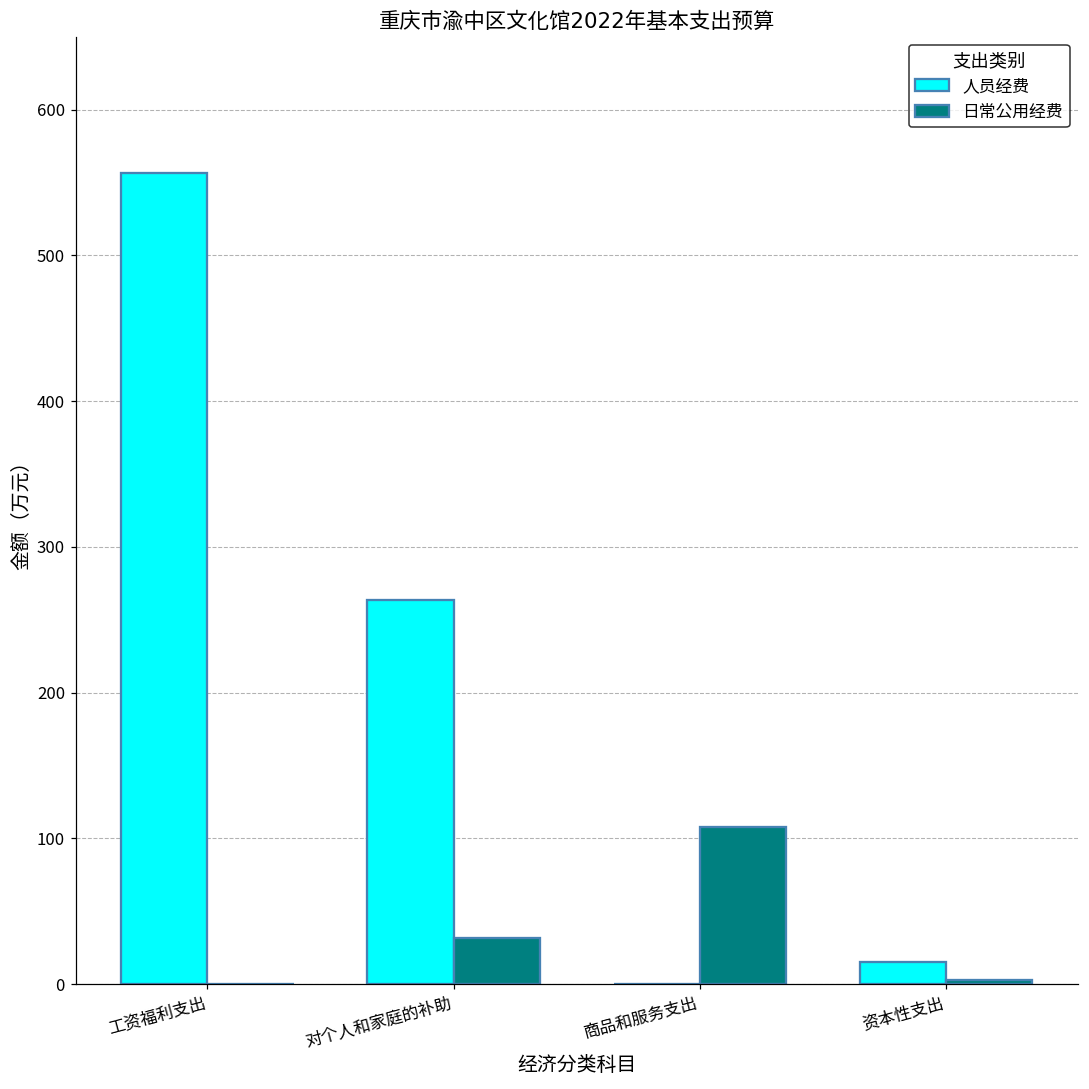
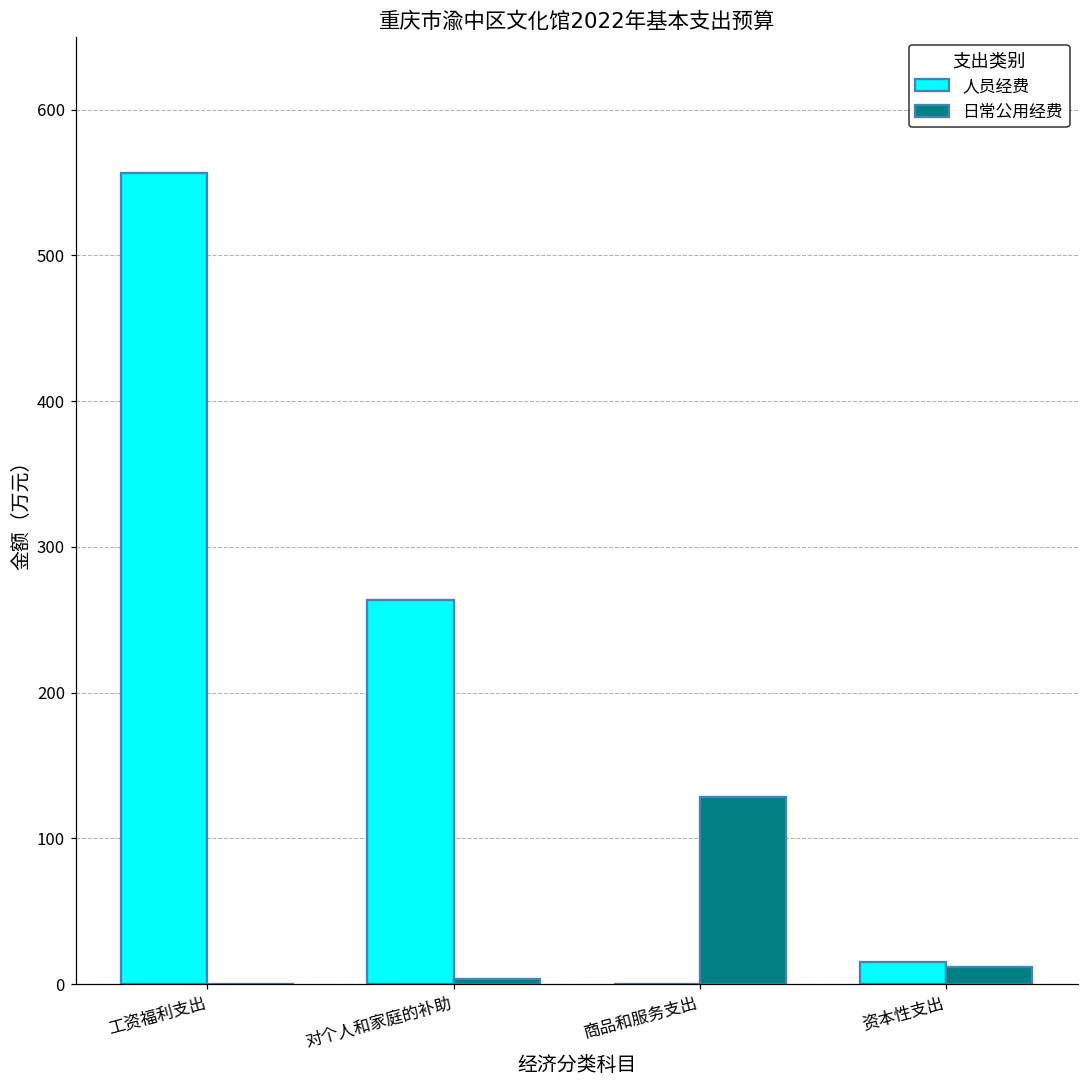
日常公用经费, 对个人和家庭的补助: 32 -> 4
日常公用经费, 商品和服务支出: 108 -> 128
日常公用经费, 资本性支出: 3 -> 12
